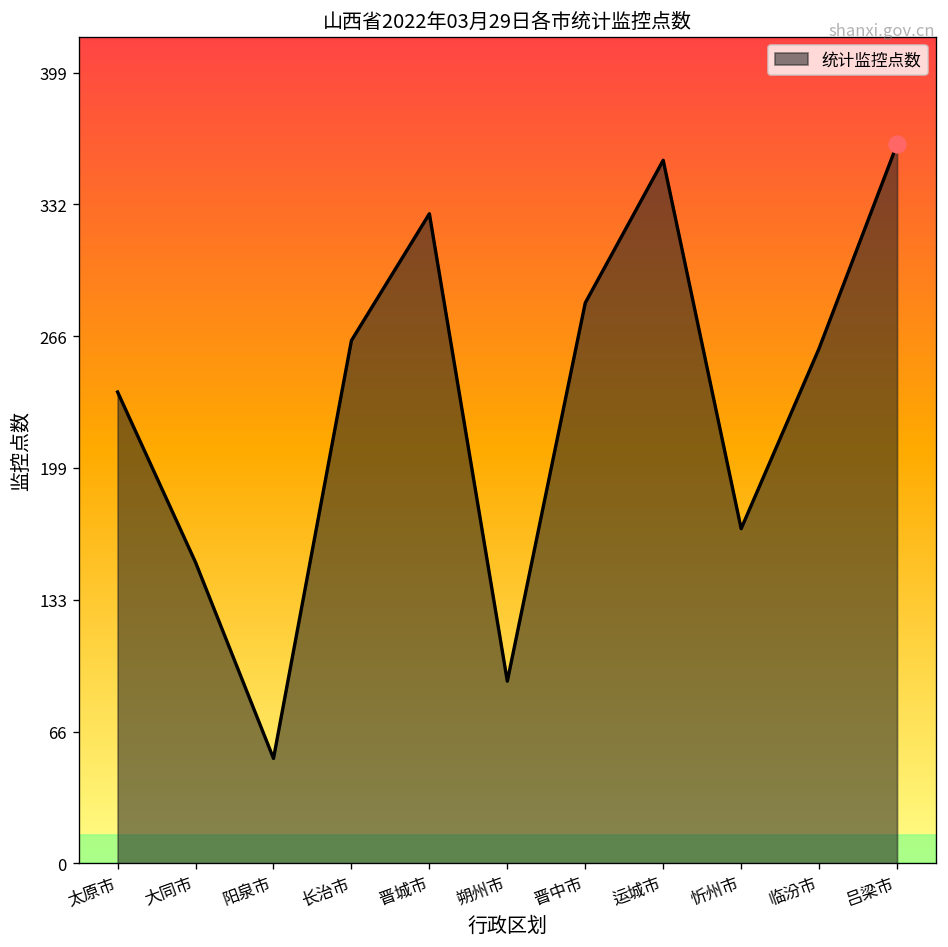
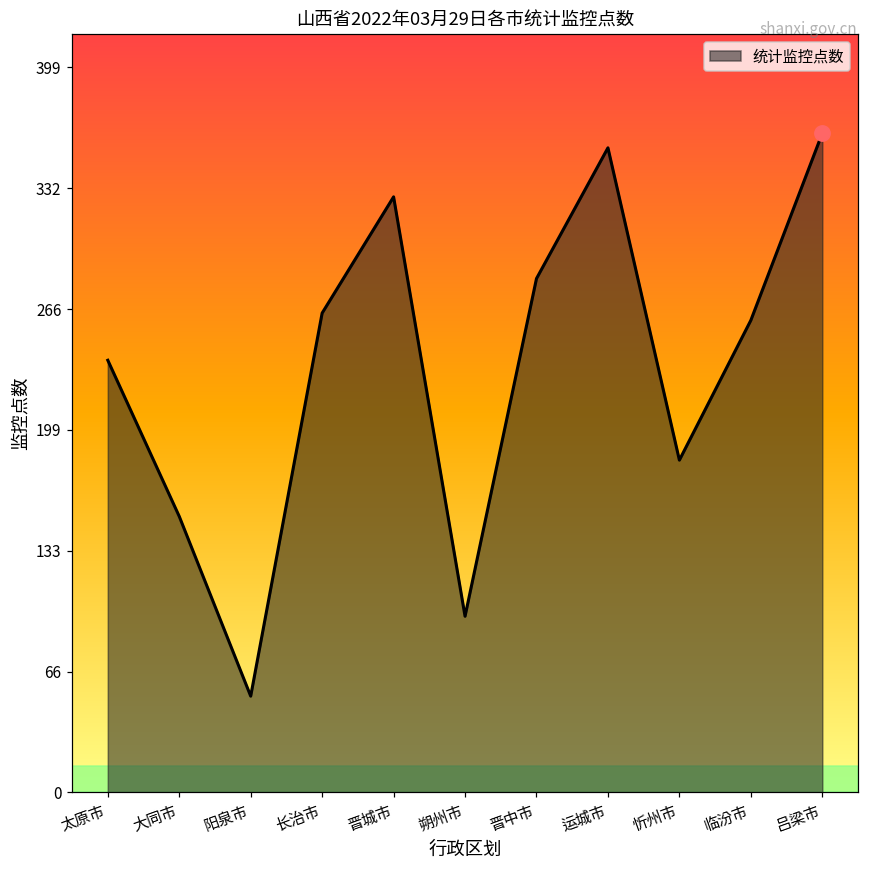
统计监控点数, 朔州市: 92 -> 97
统计监控点数, 忻州市: 169 -> 183
